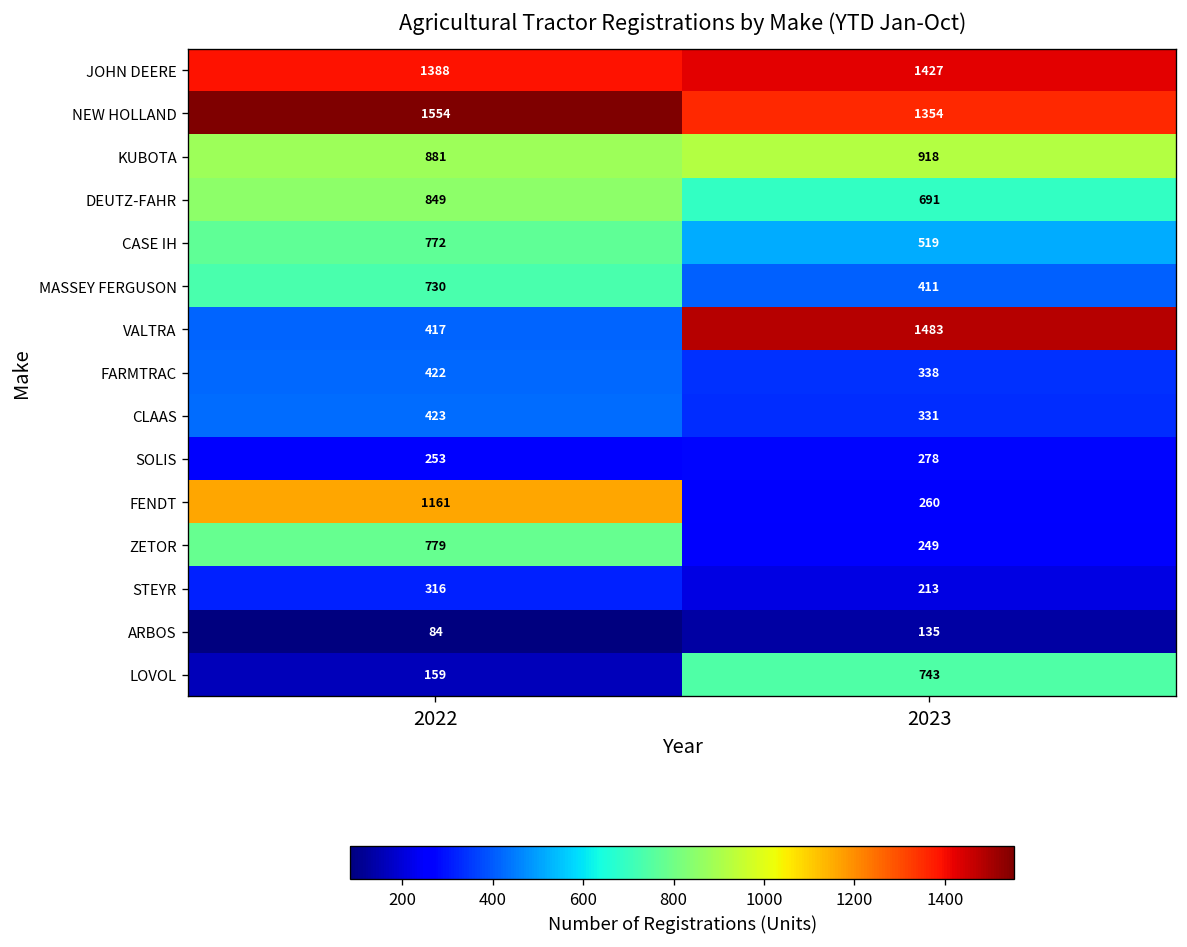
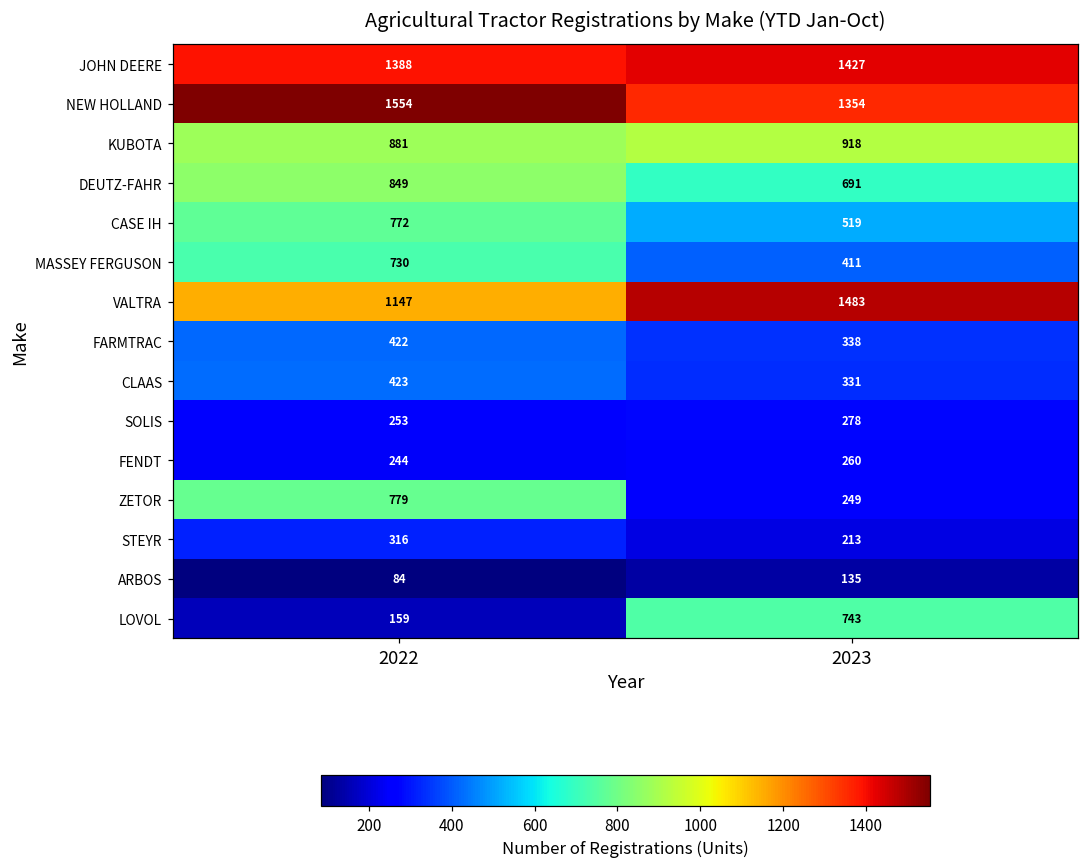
VALTRA, 2022: 417 -> 1147
FENDT, 2022: 1161 -> 244
